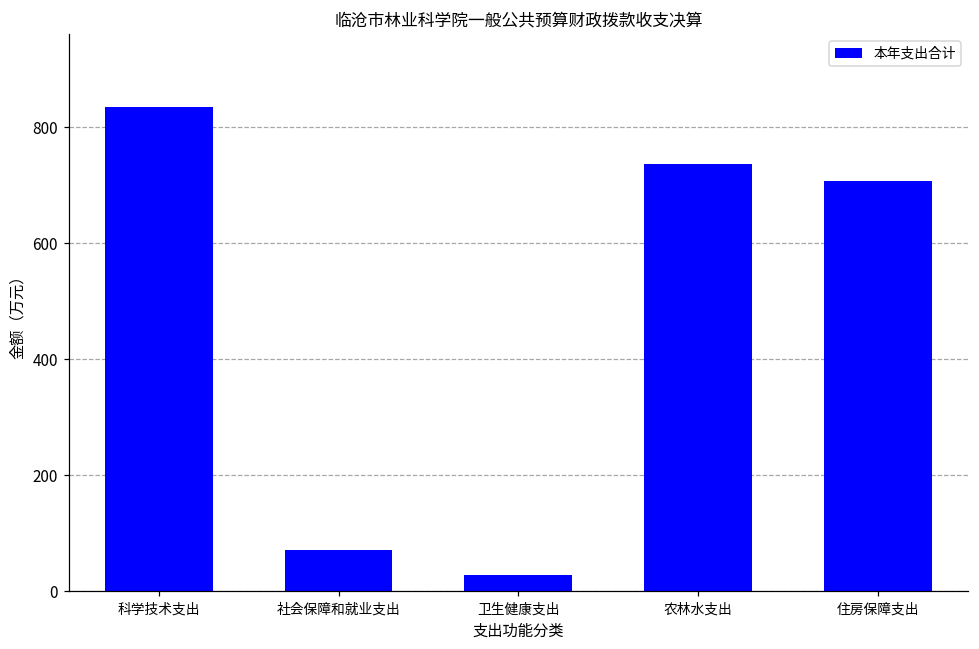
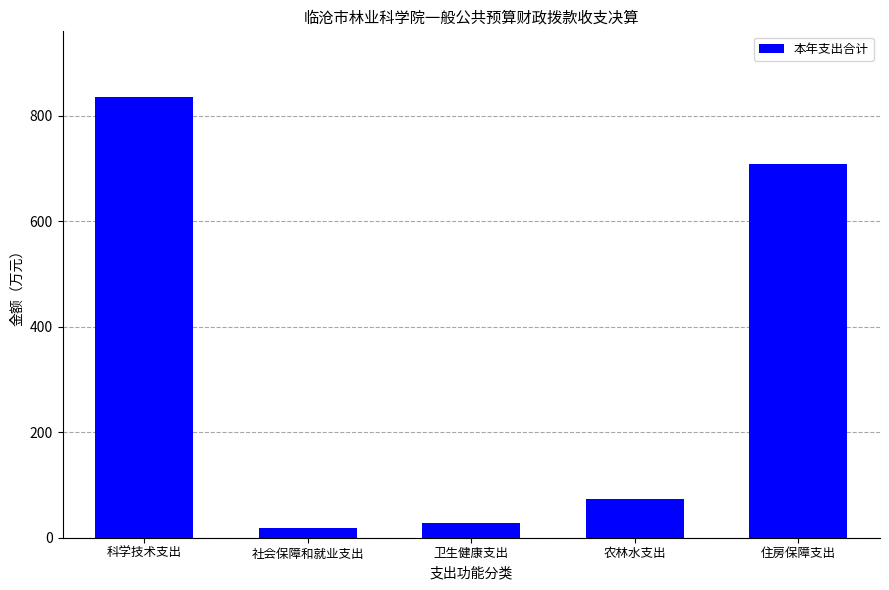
社会保障和就业支出: 70 -> 20
农林水支出: 740 -> 70
